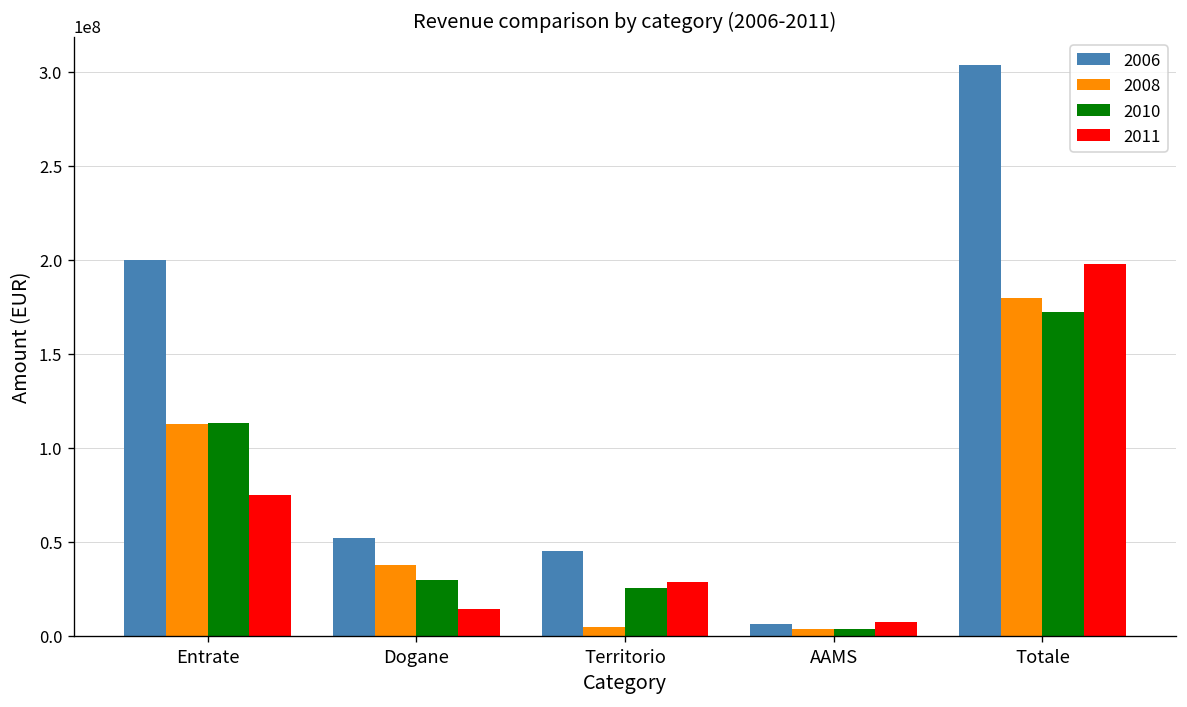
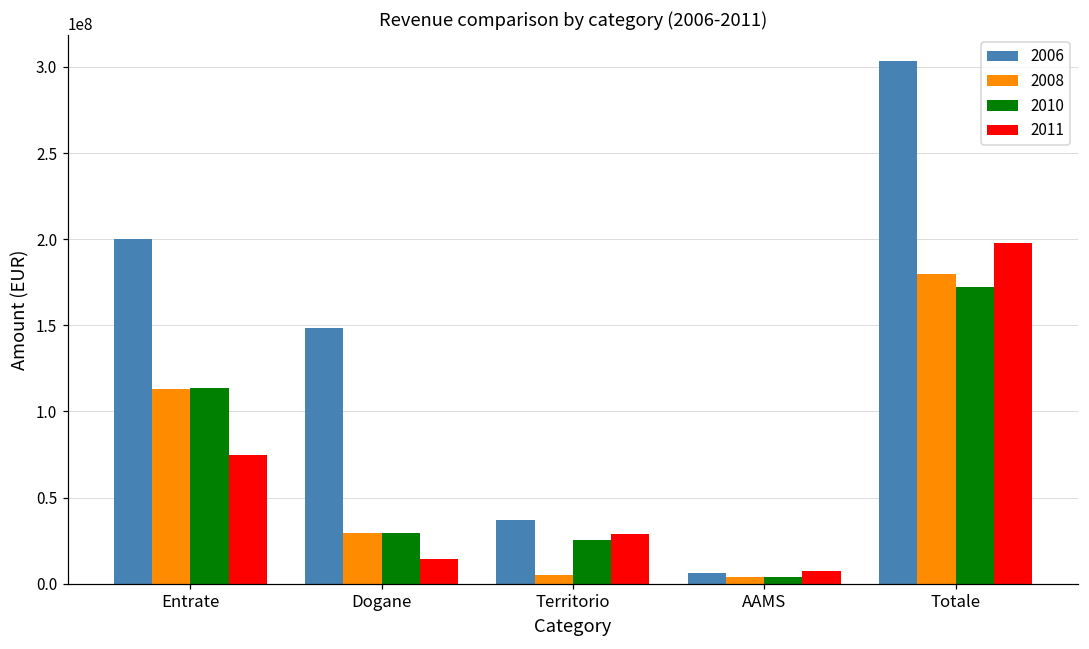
2006, Dogane: 52000000 -> 149000000
2008, Dogane: 38000000 -> 29000000
2006, Territorio: 45000000 -> 37000000
